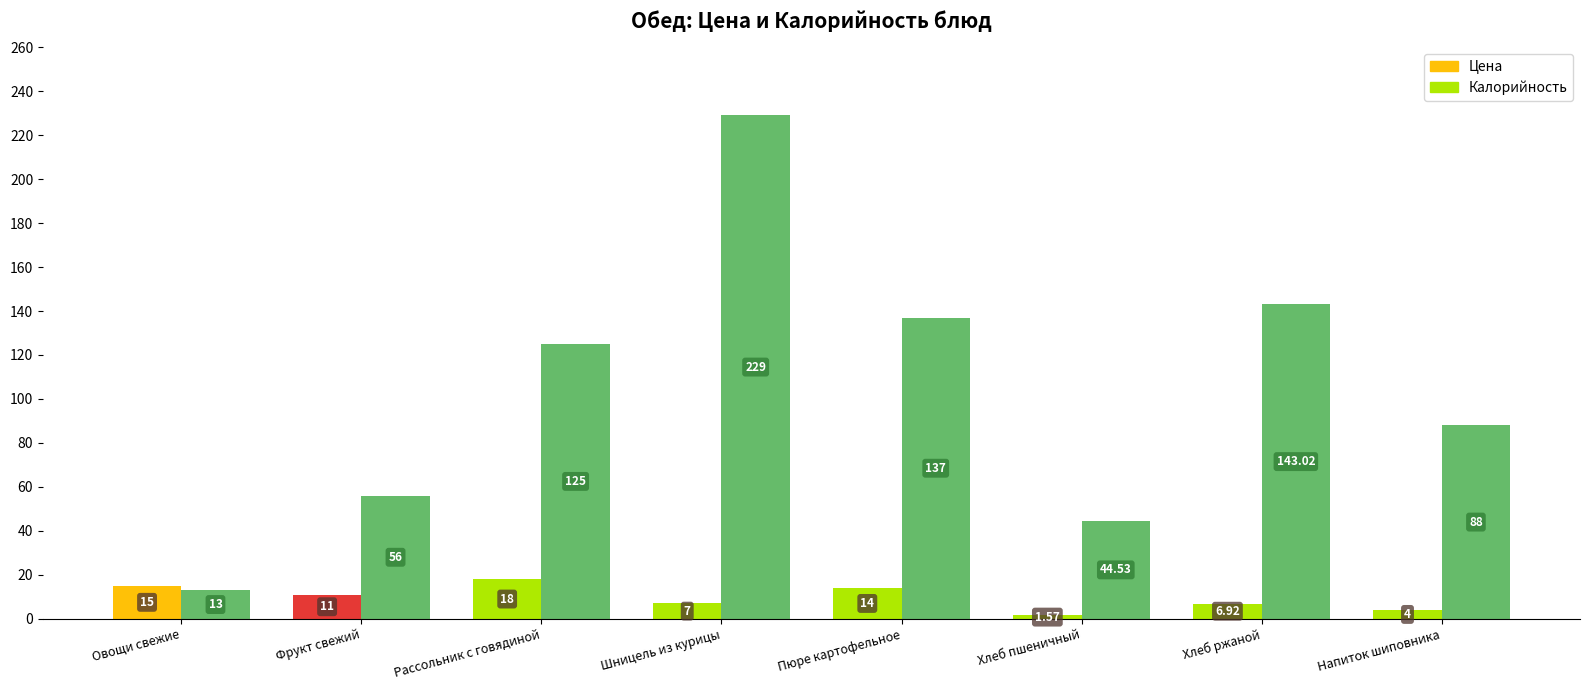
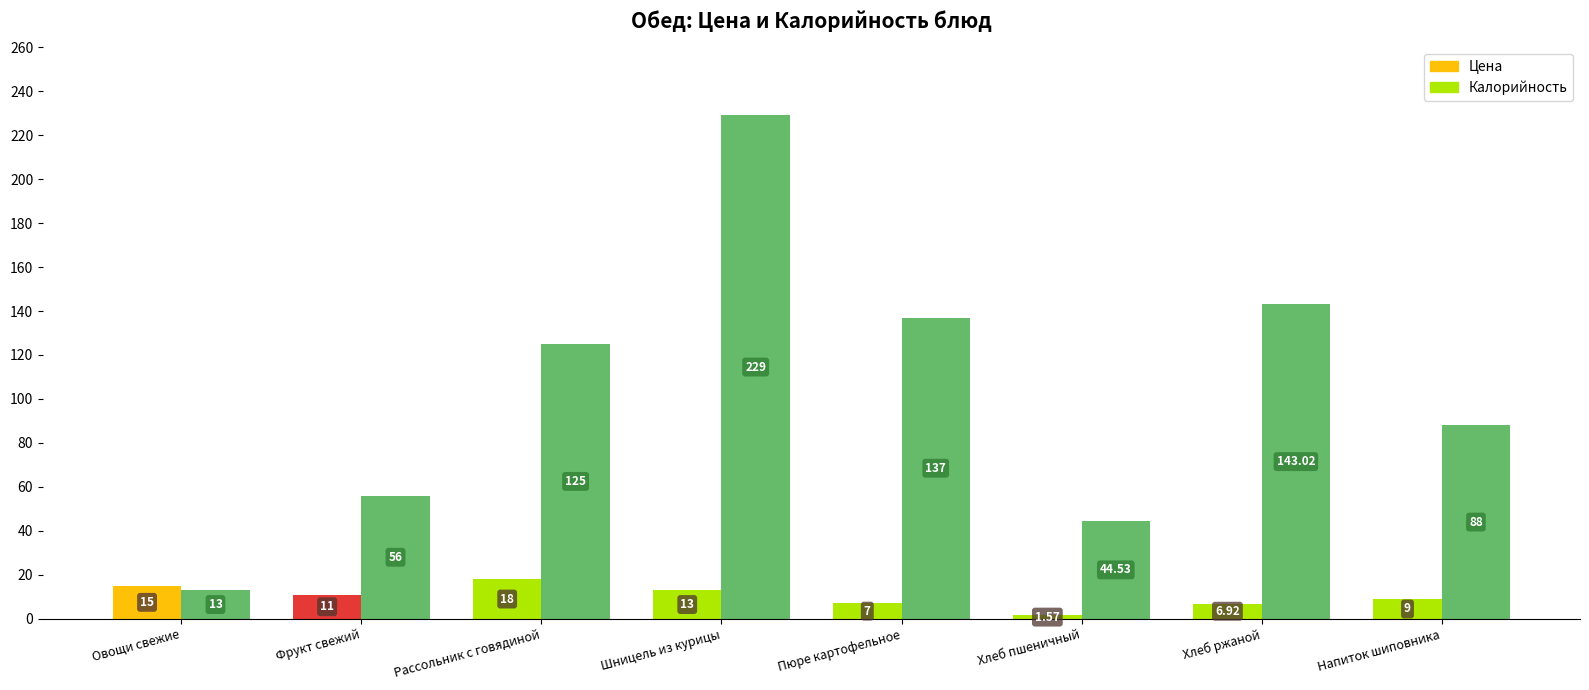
Цена, Шницель из курицы: 7 -> 13
Цена, Пюре картофельное: 14 -> 7
Цена, Напиток шиповника: 4 -> 9
